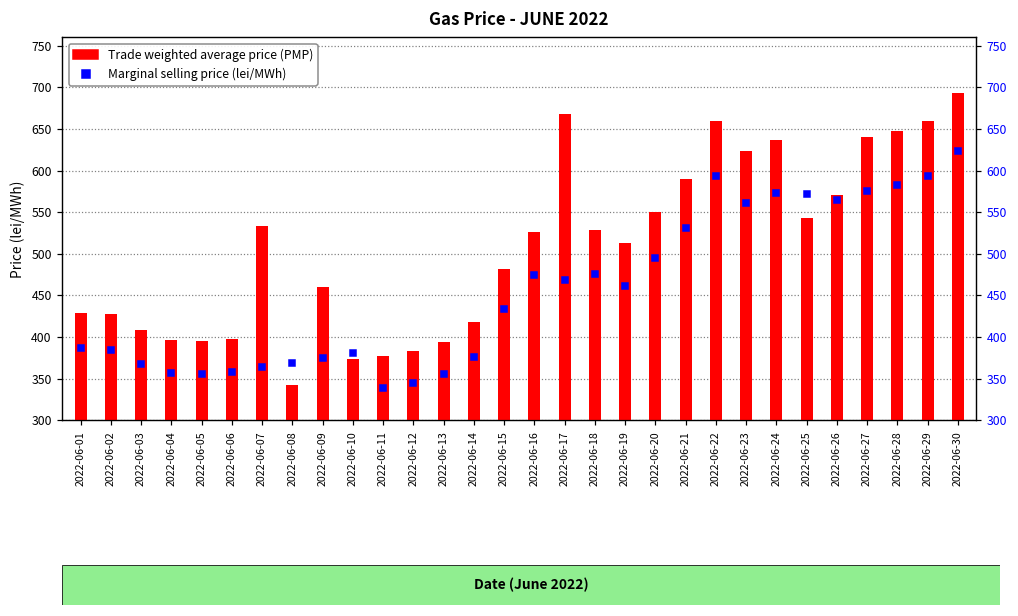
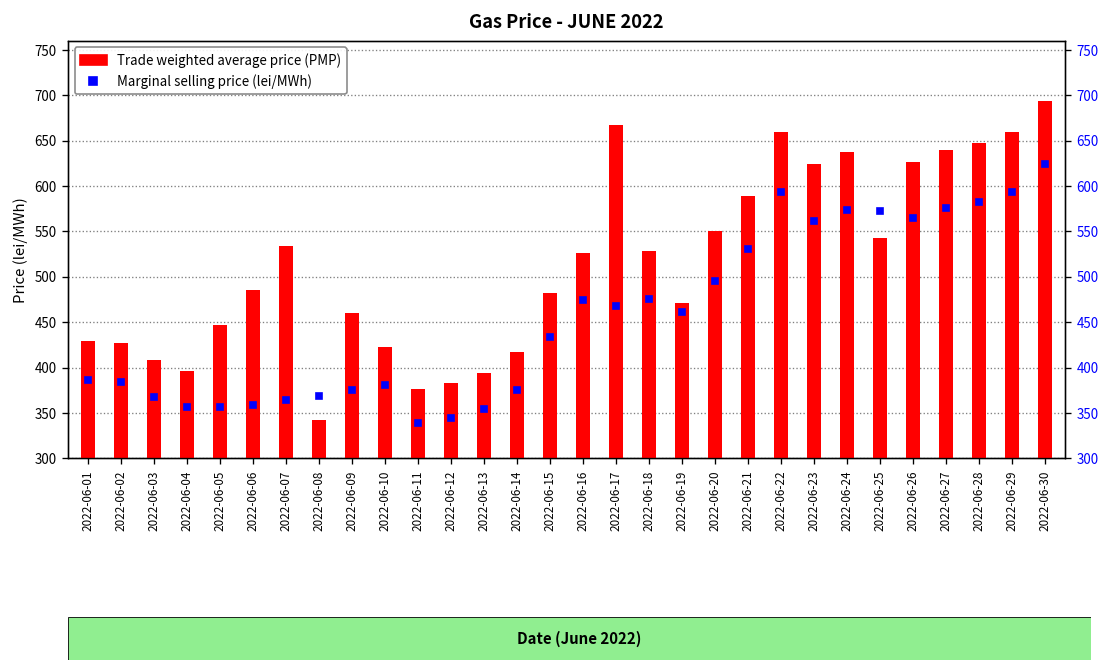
Trade weighted average price (PMP), 2022-06-05: 400 -> 450
Trade weighted average price (PMP), 2022-06-06: 400 -> 490
Trade weighted average price (PMP), 2022-06-10: 370 -> 420
Trade weighted average price (PMP), 2022-06-19: 510 -> 470
Trade weighted average price (PMP), 2022-06-26: 570 -> 630
